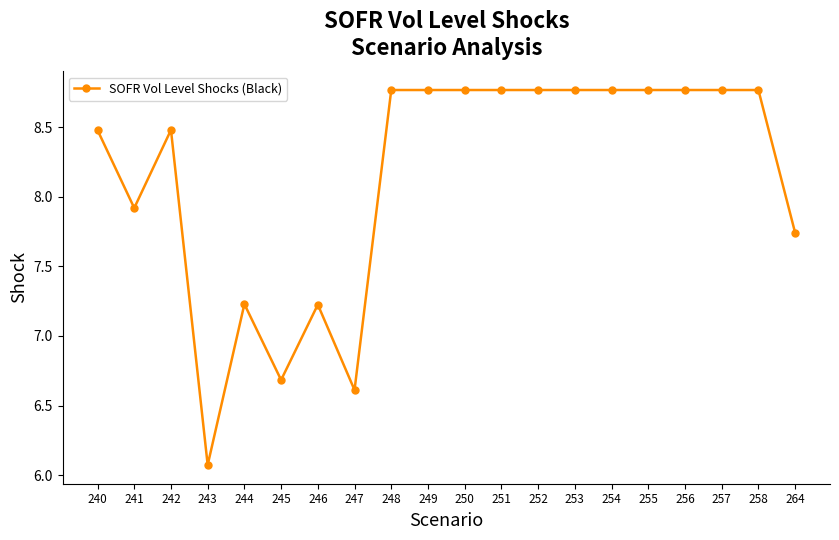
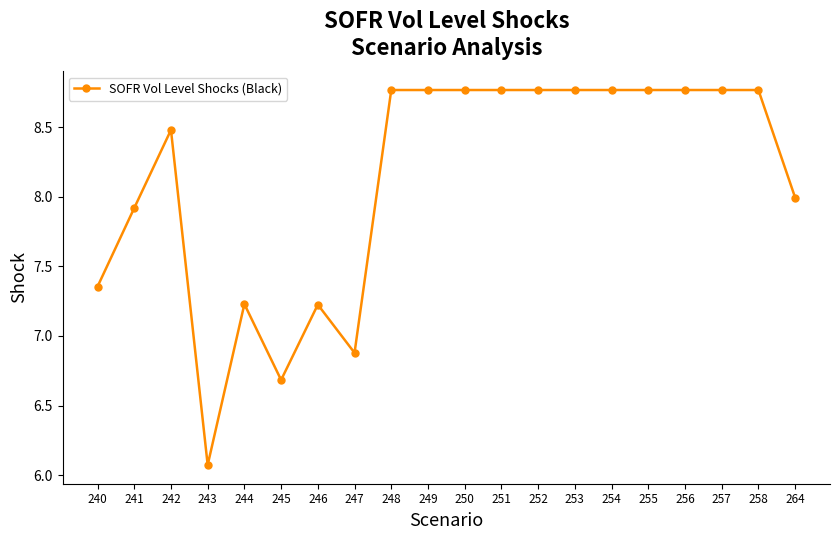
240: 8.48 -> 7.35
247: 6.61 -> 6.88
264: 7.74 -> 7.99
